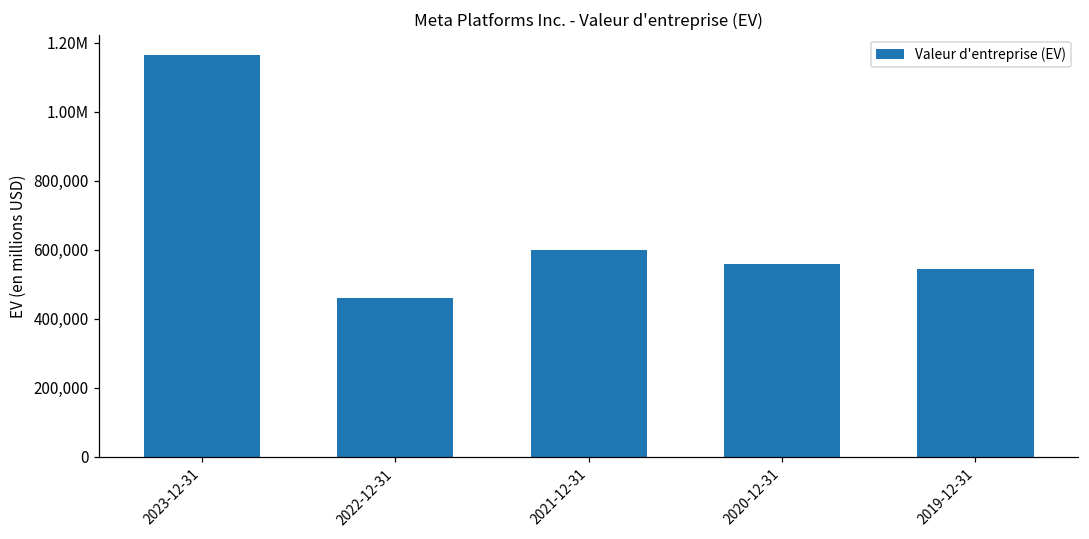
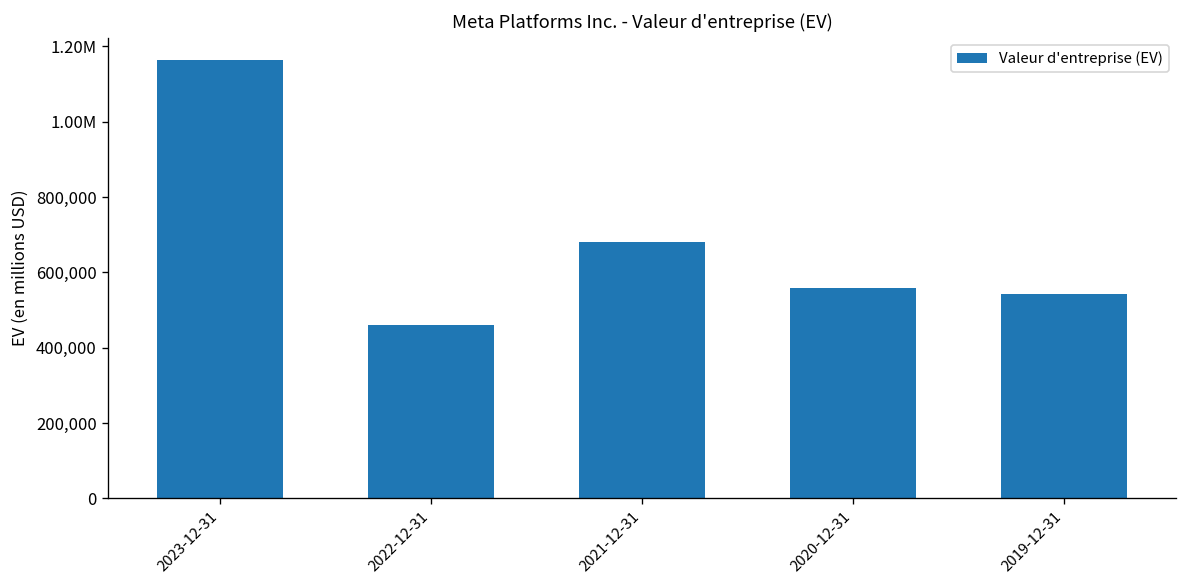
2021-12-31: 600,000 -> 680,000
